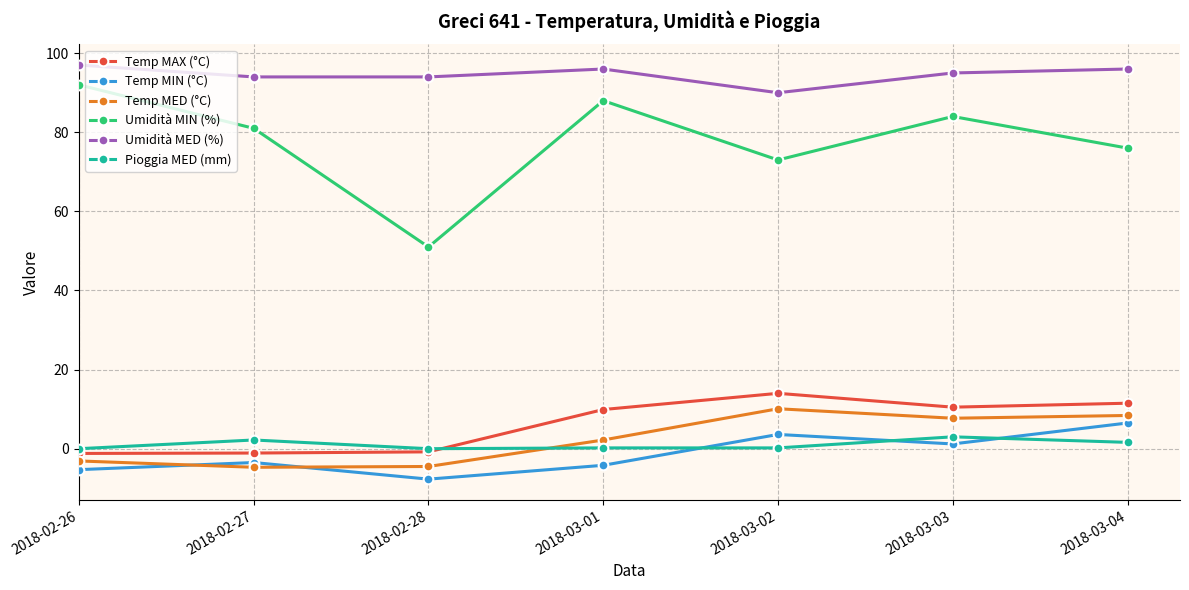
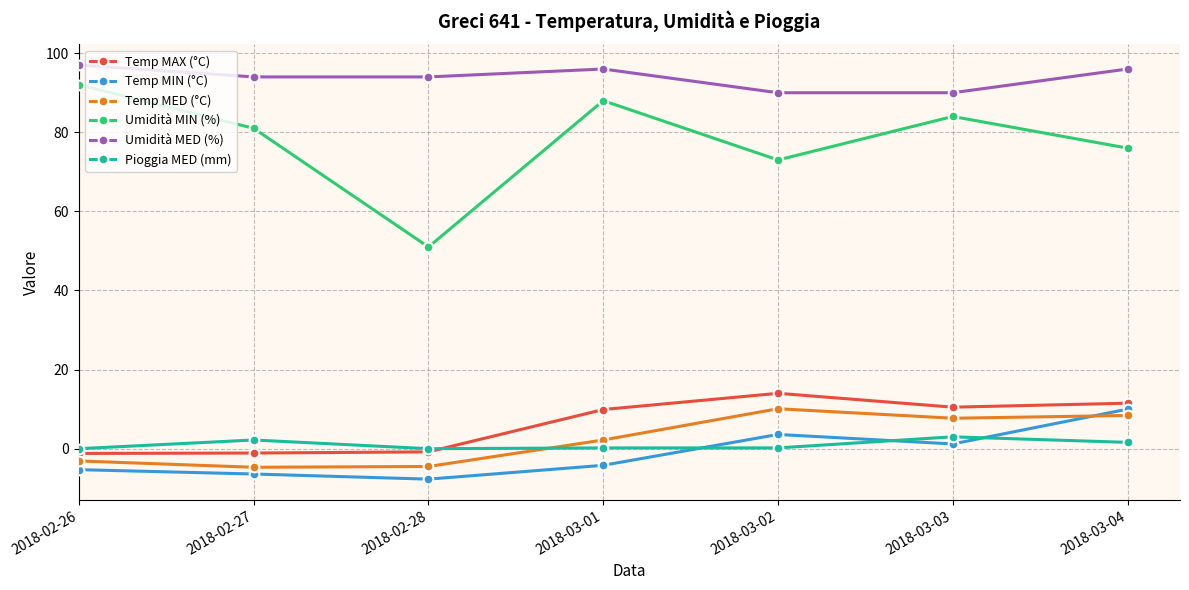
Temp MIN (°C), 2018-02-27: -4 -> -6
Umidità MED (%), 2018-03-03: 95 -> 90
Temp MIN (°C), 2018-03-04: 7 -> 10
